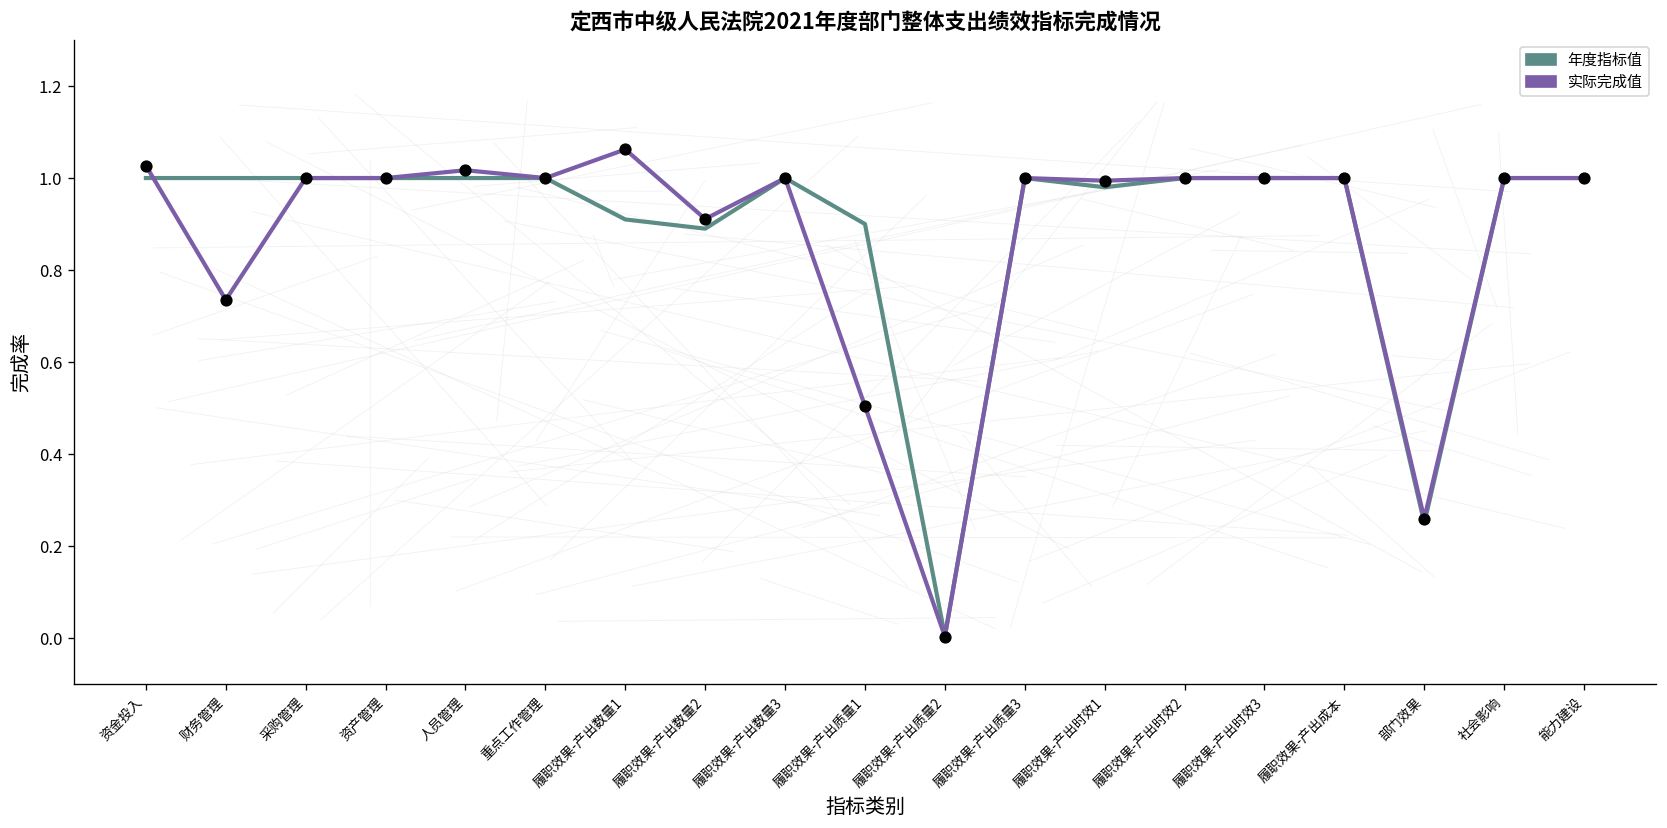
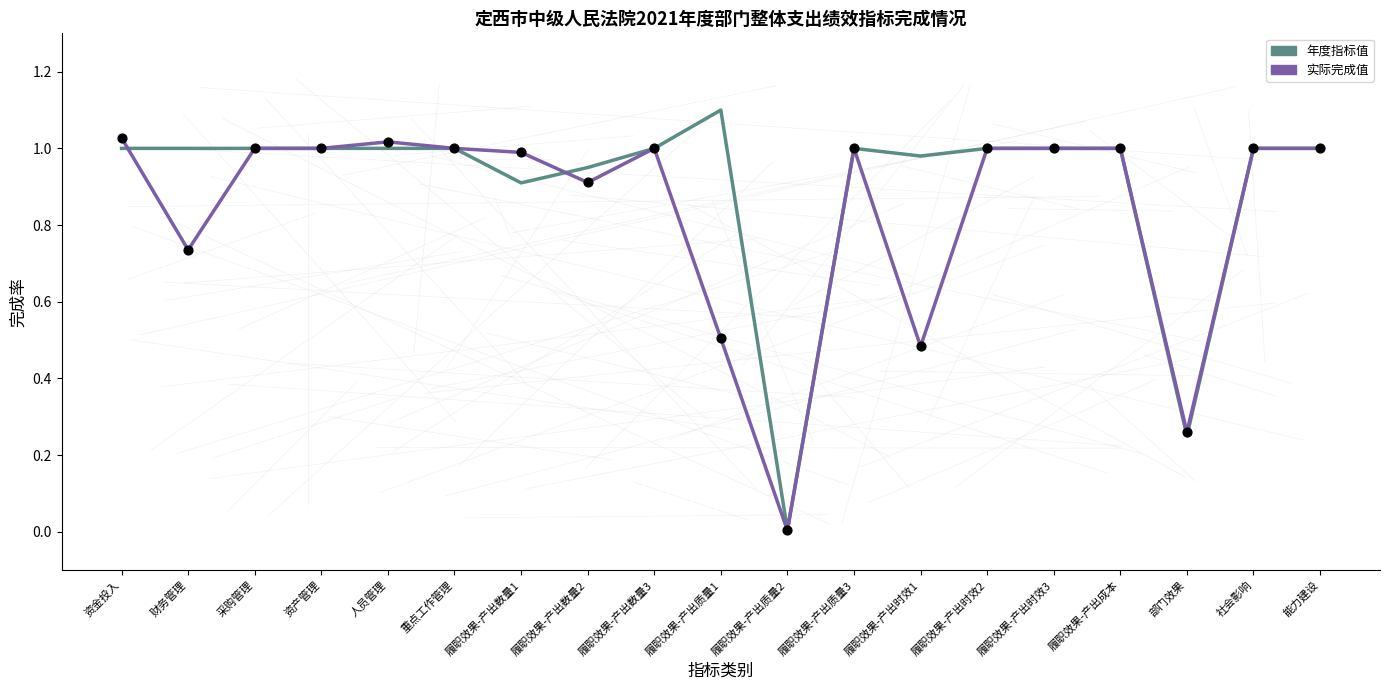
实际完成值, 履职效果-产出数量1: 1.06 -> 0.99
年度指标值, 履职效果-产出数量2: 0.89 -> 0.95
年度指标值, 履职效果-产出质量1: 0.9 -> 1.1
实际完成值, 履职效果-产出时效1: 0.99 -> 0.48
